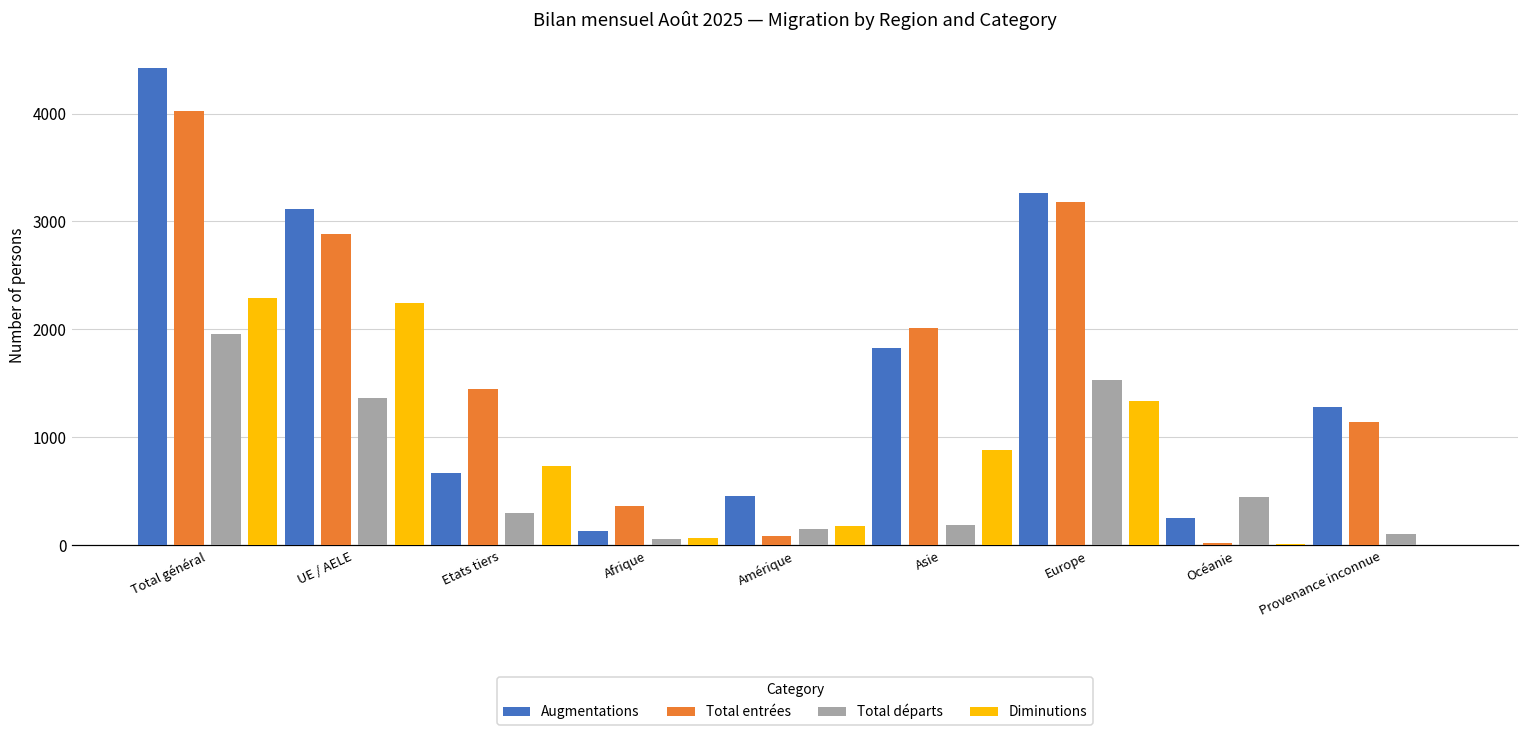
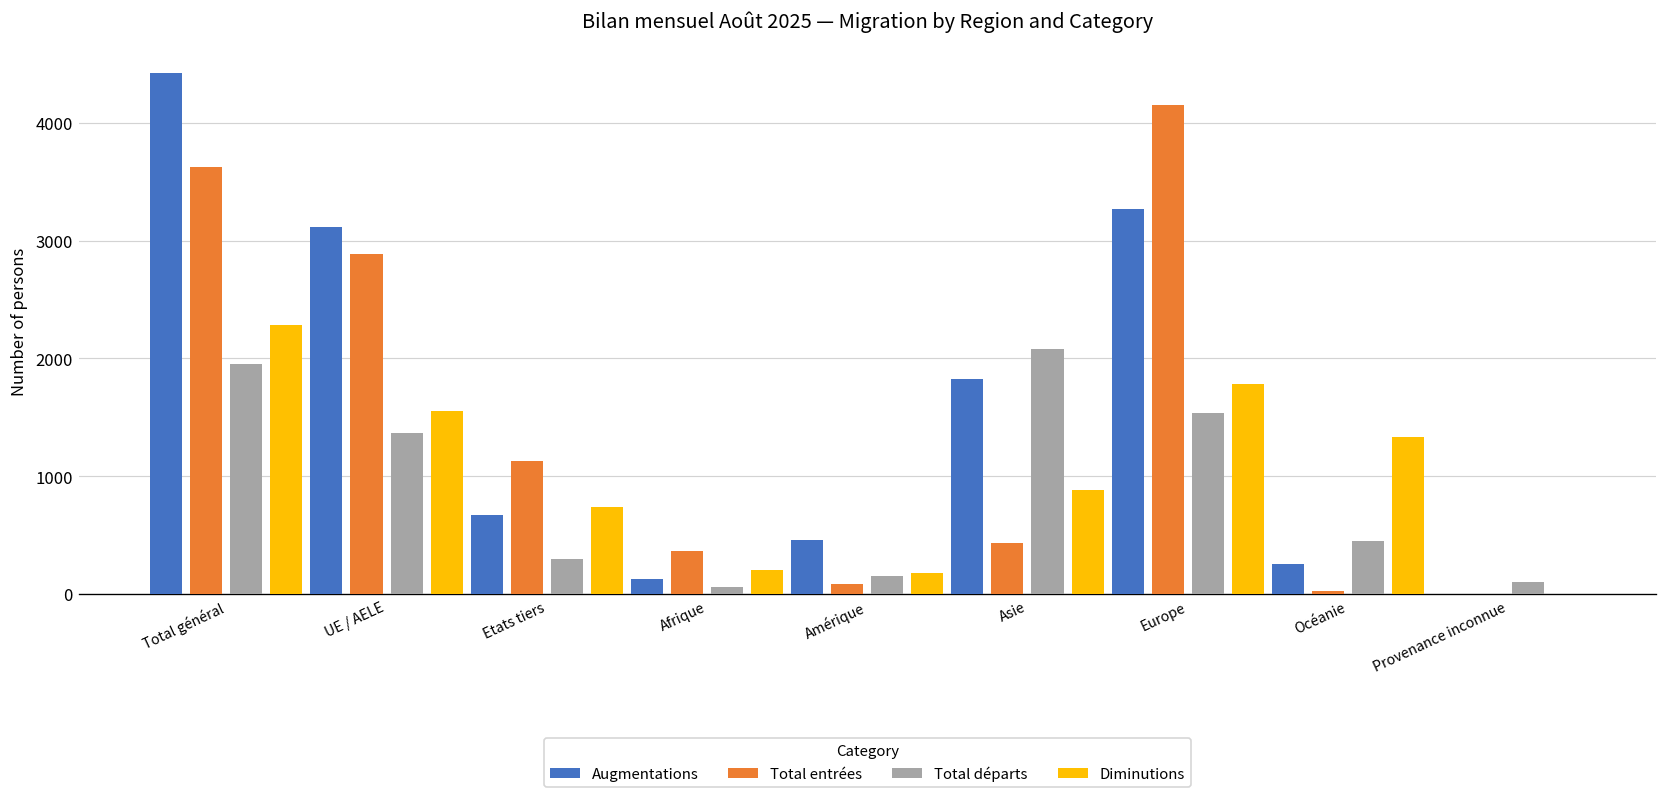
Total entrées, Total général: 4000 -> 3600
Diminutions, UE / AELE: 2200 -> 1600
Total entrées, Etats tiers: 1500 -> 1100
Diminutions, Afrique: 100 -> 200
Total entrées, Asie: 2000 -> 400
Total départs, Asie: 200 -> 2100
Total entrées, Europe: 3200 -> 4200
Diminutions, Europe: 1300 -> 1800
Diminutions, Océanie: 0 -> 1300
Augmentations, Provenance inconnue: 1300 -> 0
Total entrées, Provenance inconnue: 1100 -> 0
